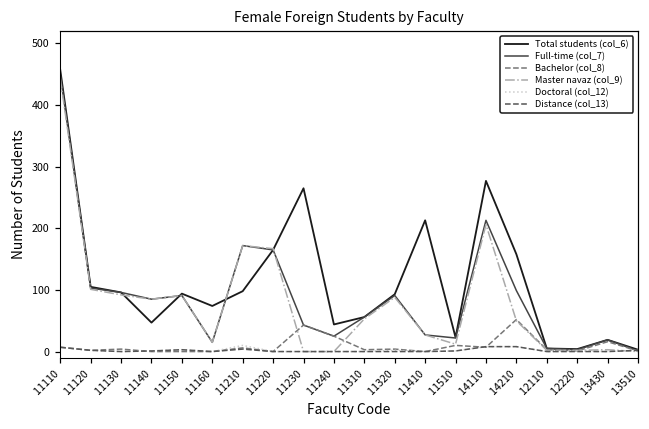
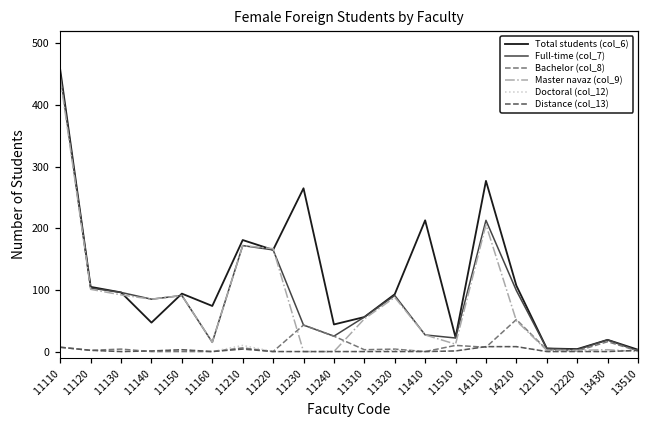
Total students (col_6), 11210: 100 -> 180
Total students (col_6), 14210: 160 -> 110
